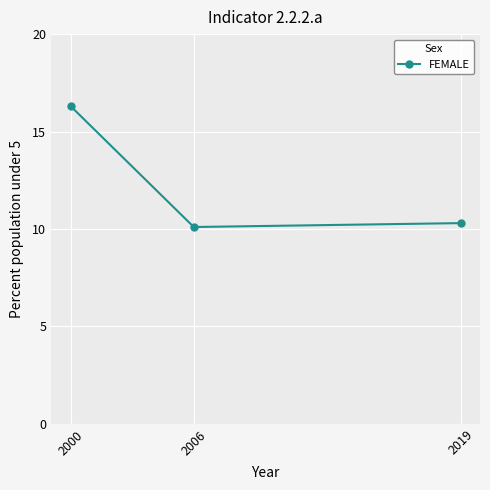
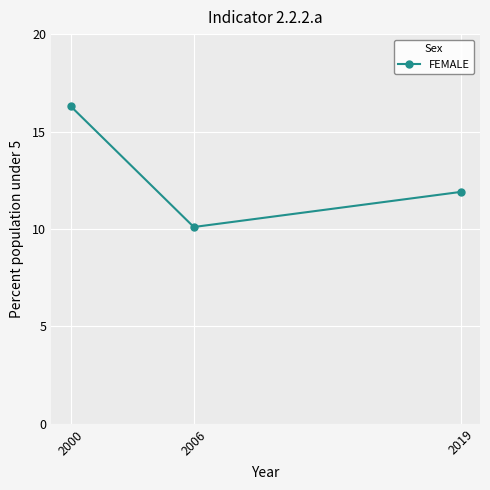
2019: 10.3 -> 11.9
